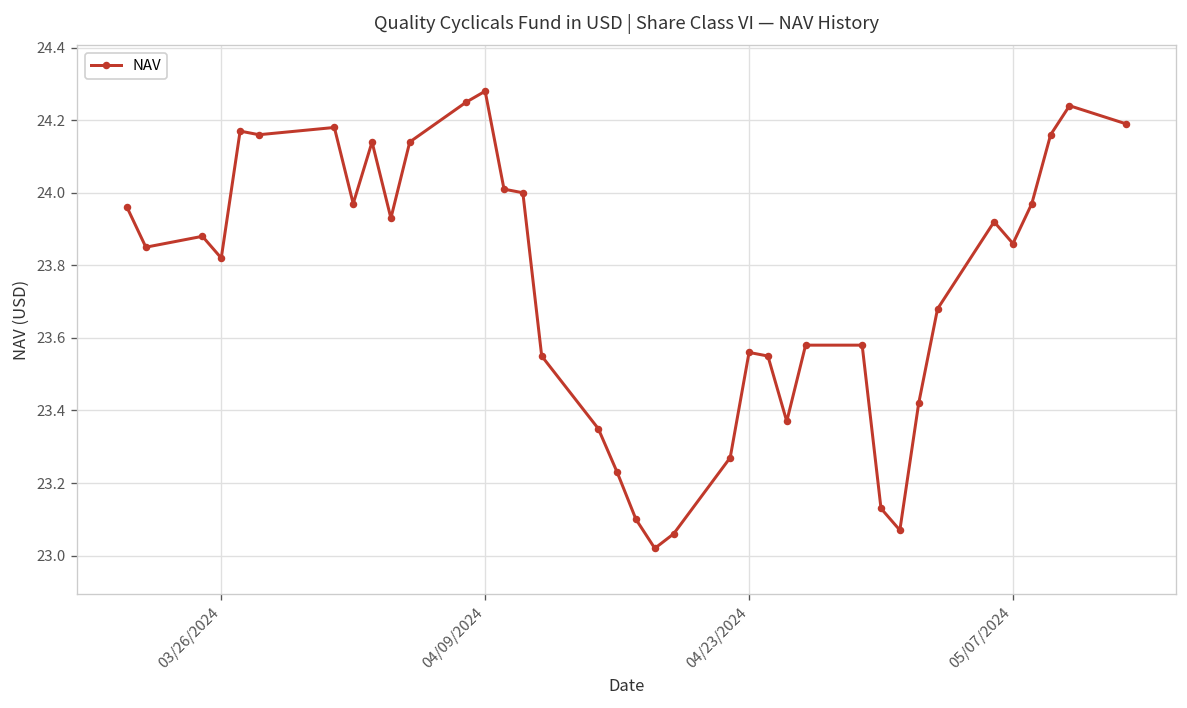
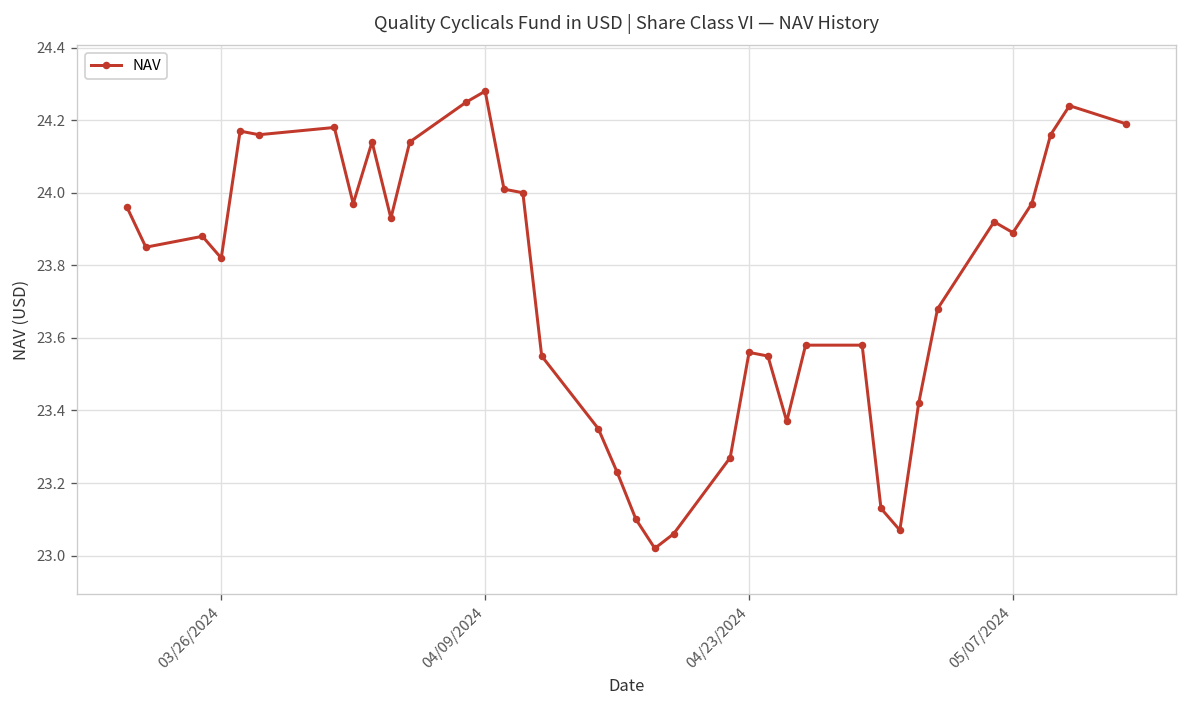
05/07/2024: 23.86 -> 23.89
